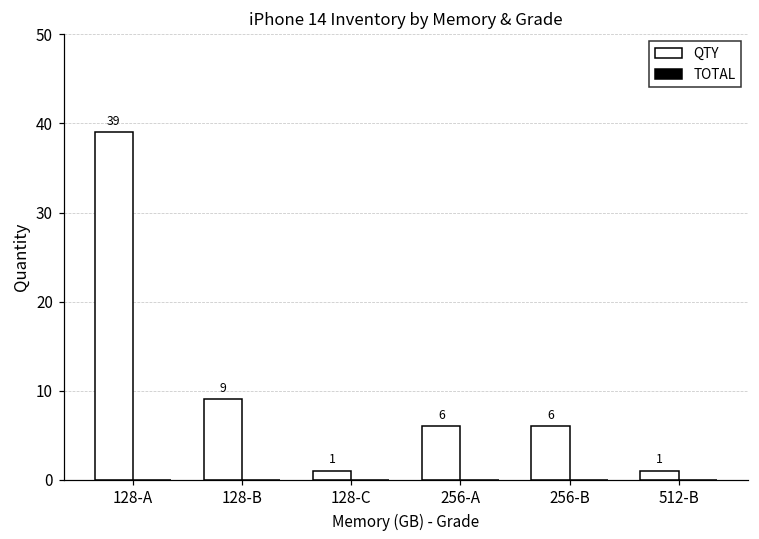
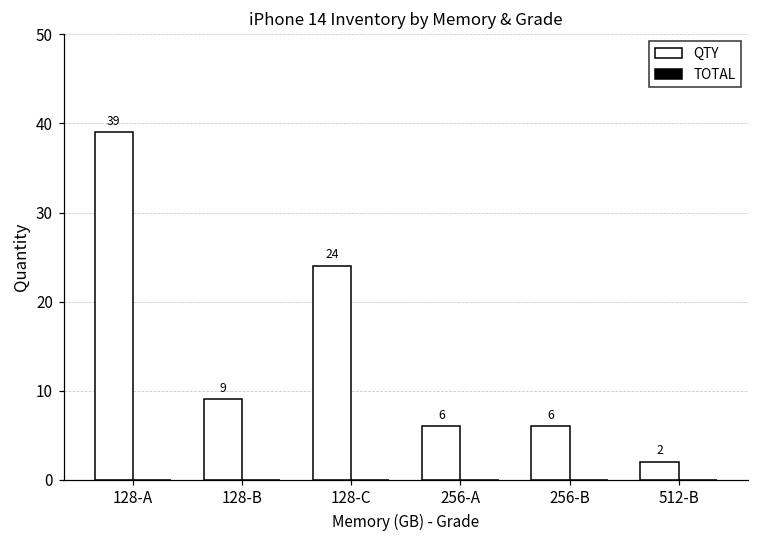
QTY, 128-C: 1 -> 24
QTY, 512-B: 1 -> 2
